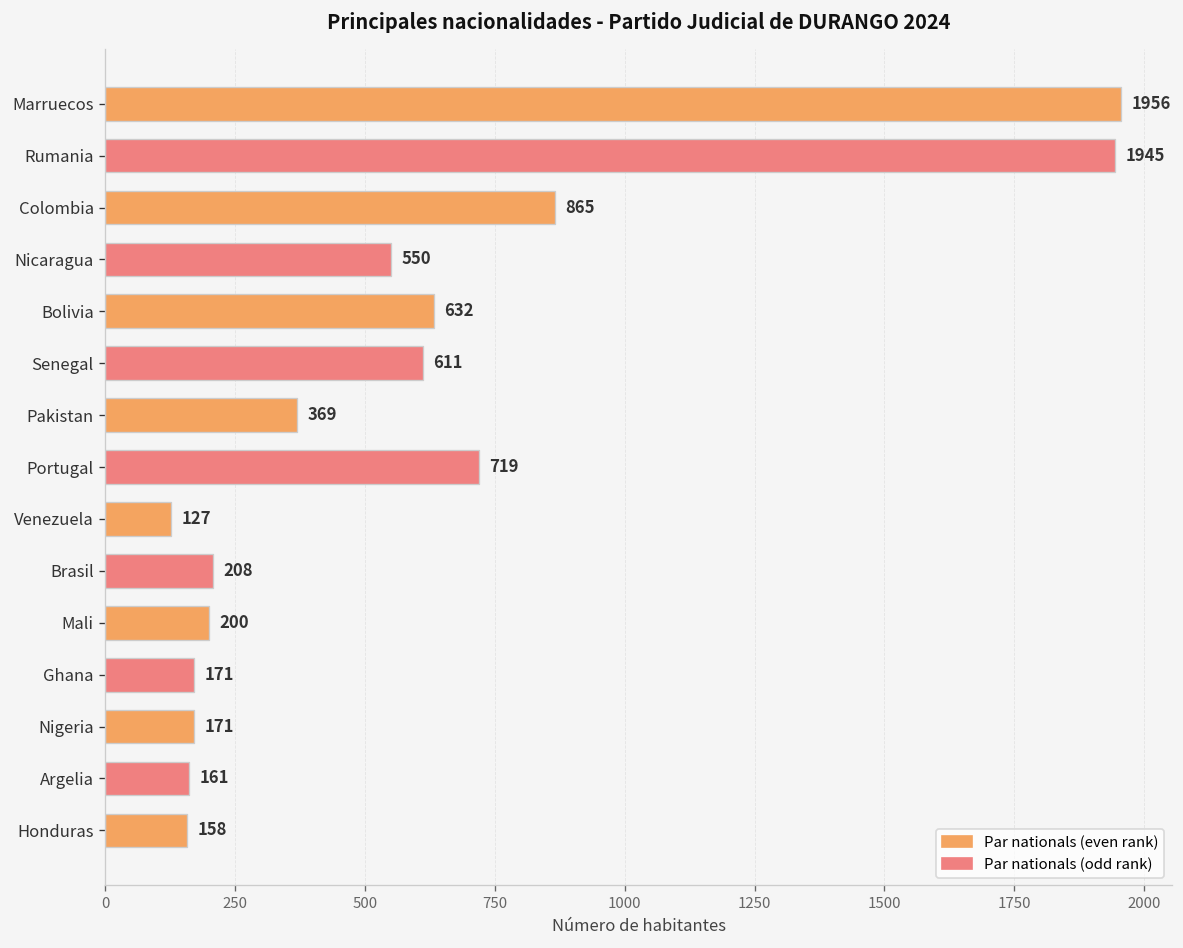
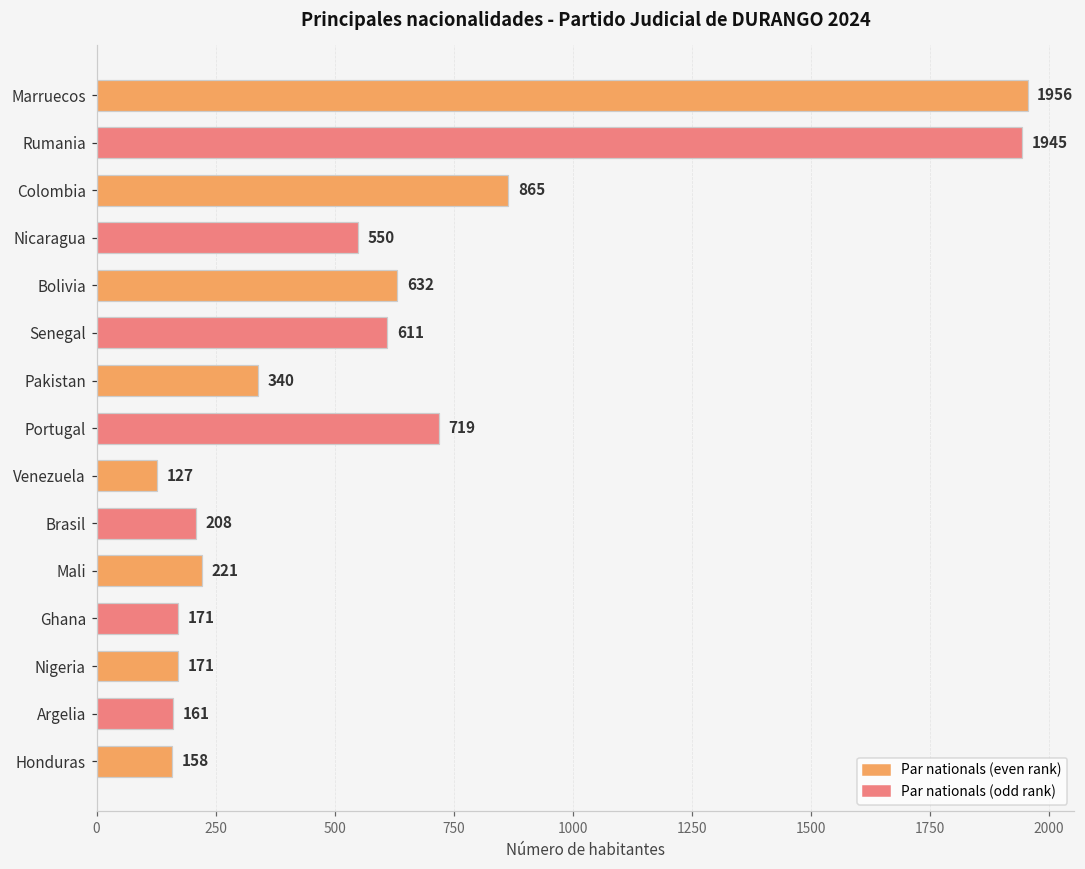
Pakistan: 369 -> 340
Mali: 200 -> 221
